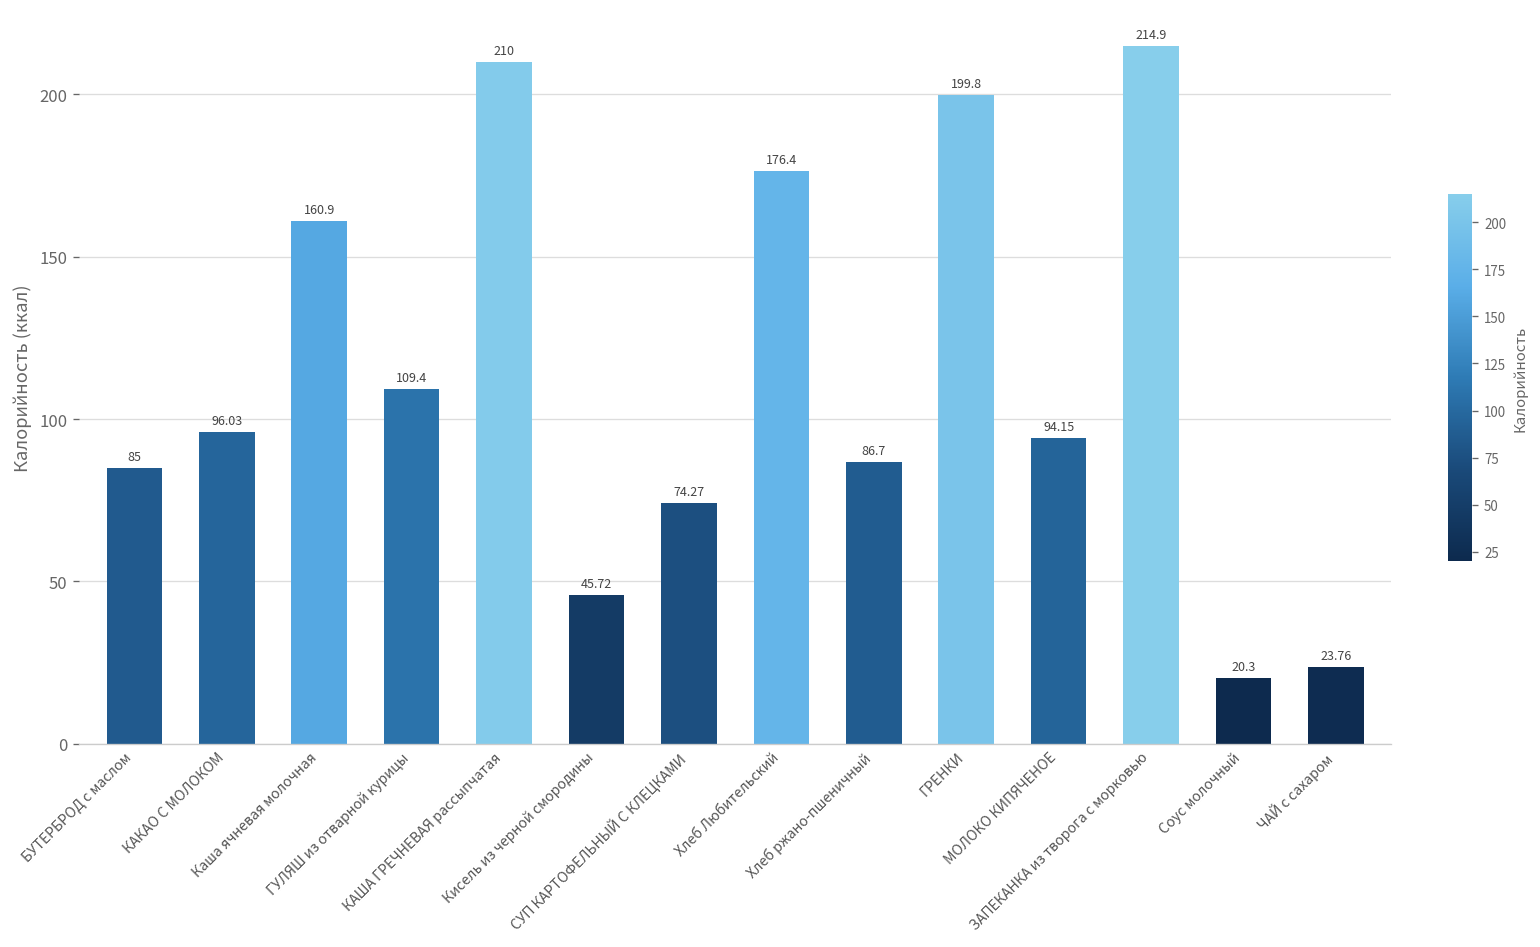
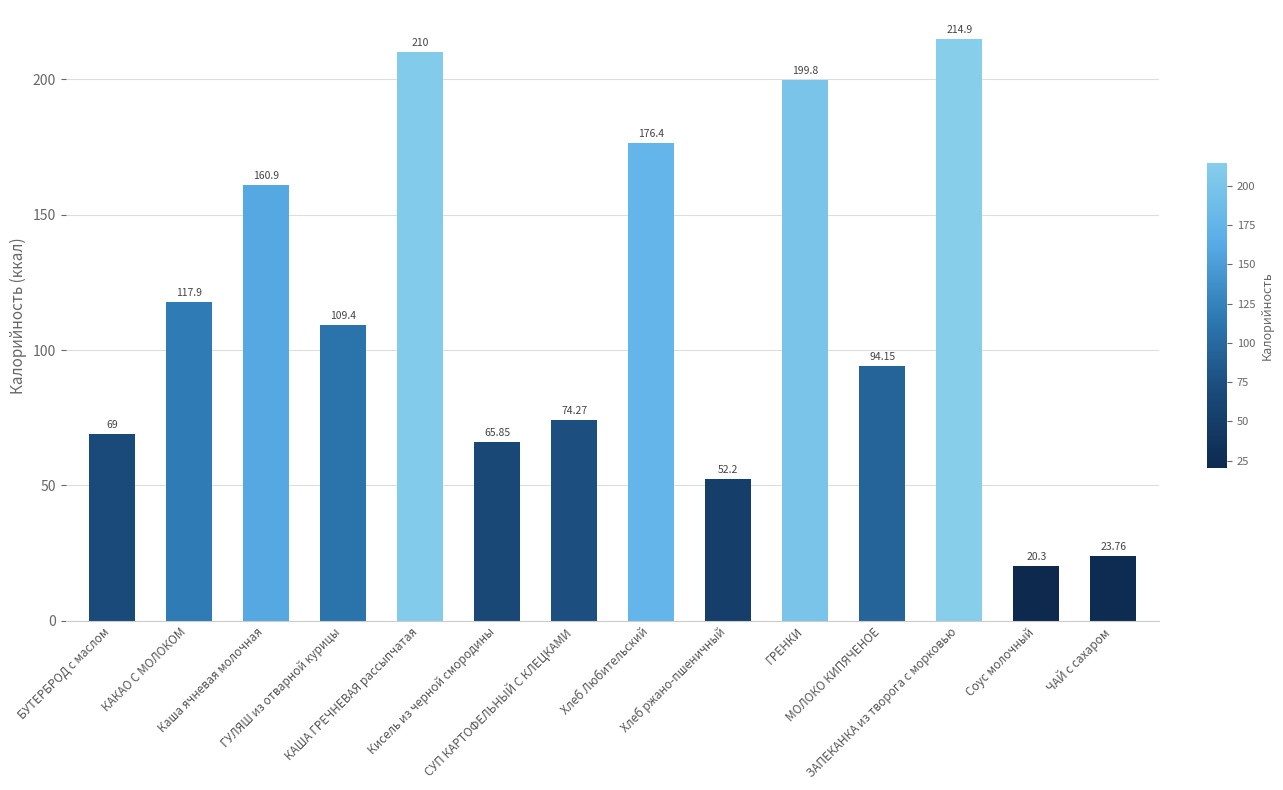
БУТЕРБРОД с маслом: 85 -> 69
КАКАО С МОЛОКОМ: 96.03 -> 117.9
Кисель из черной смородины: 45.72 -> 65.85
Хлеб ржано-пшеничный: 86.7 -> 52.2
